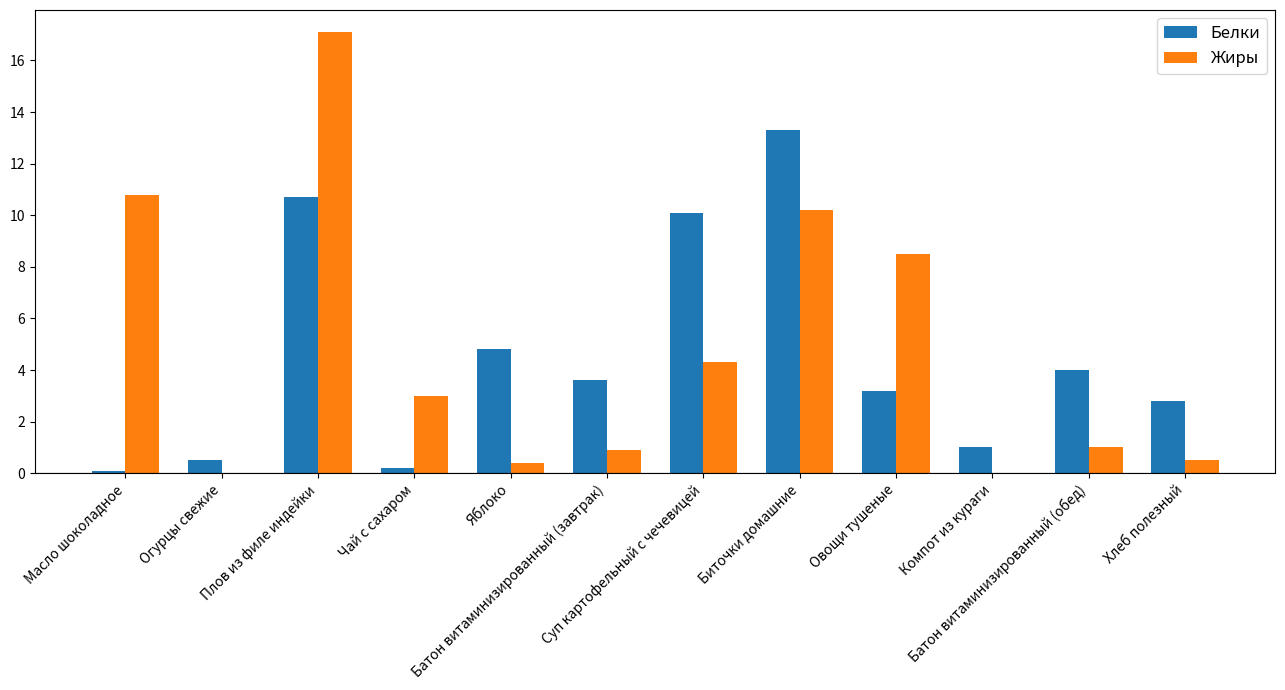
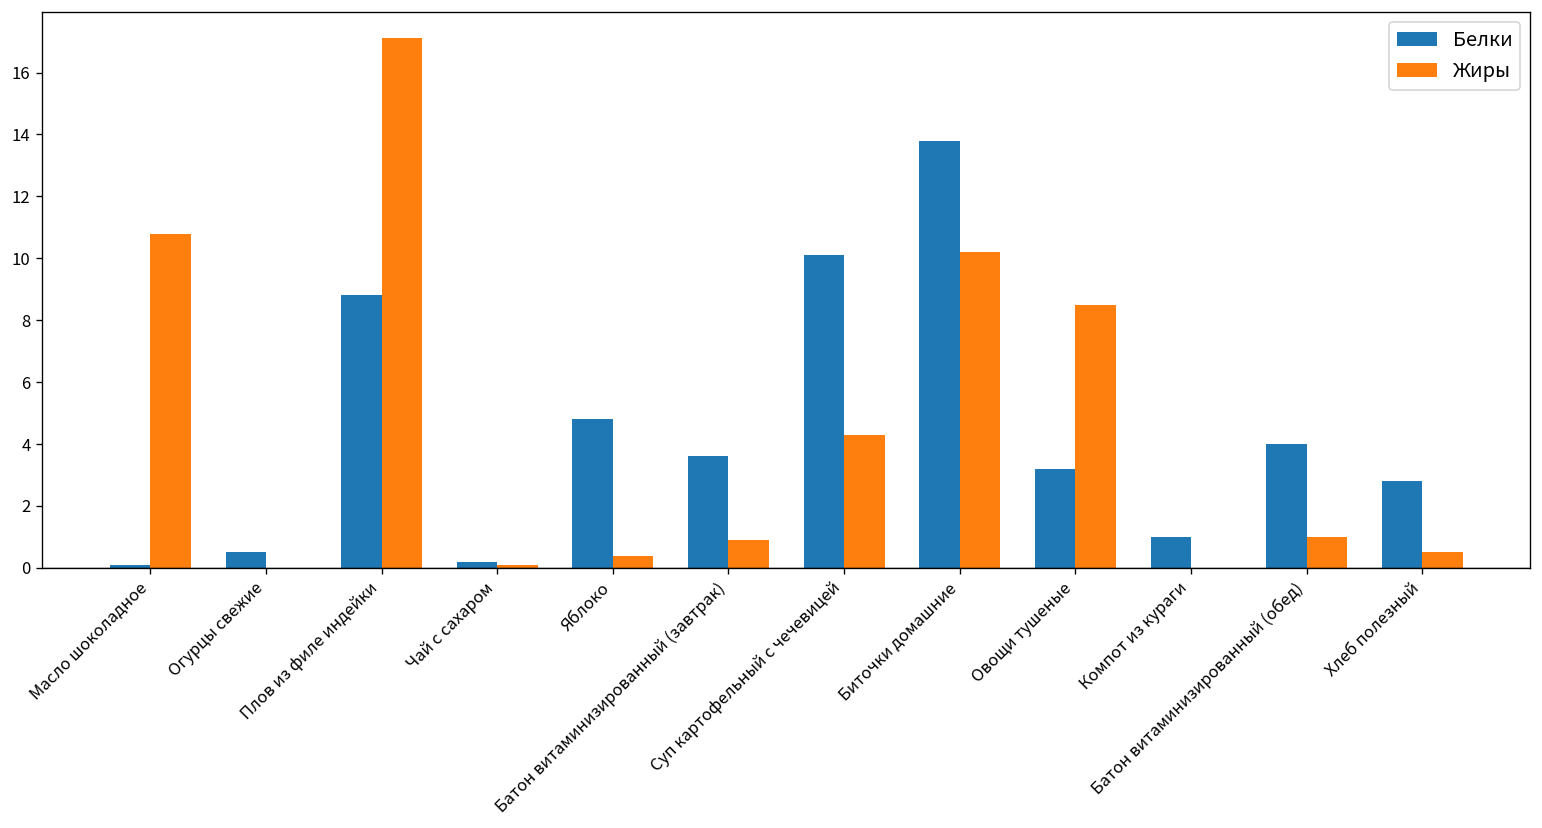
Белки, Плов из филе индейки: 10.7 -> 8.8
Жиры, Чай с сахаром: 3.0 -> 0.1
Белки, Биточки домашние: 13.3 -> 13.8
